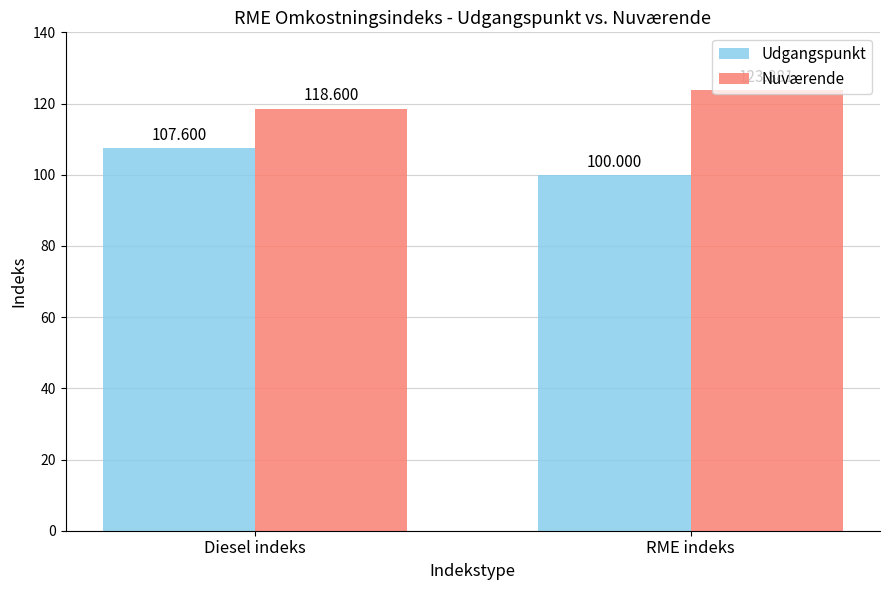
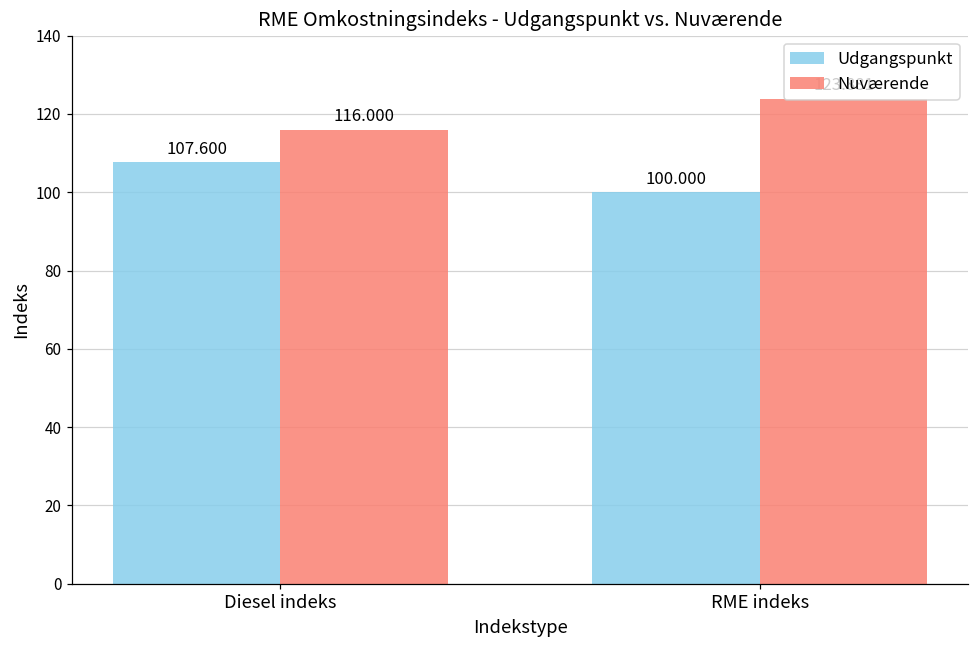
Nuværende, Diesel indeks: 118.600 -> 116.000
